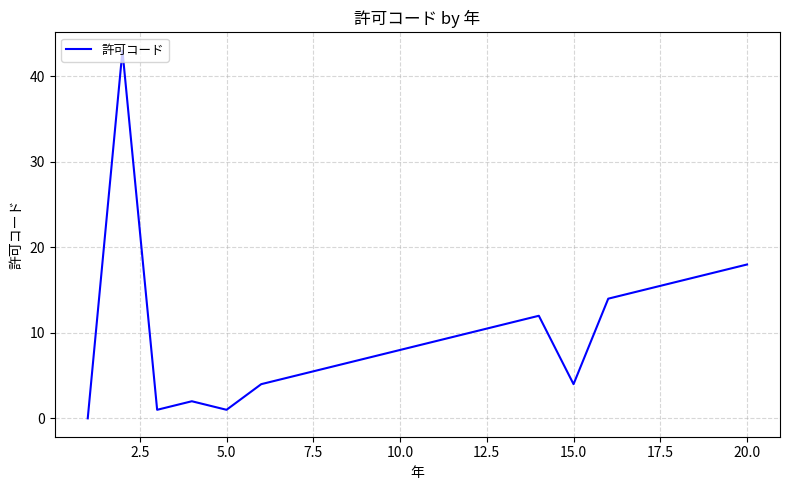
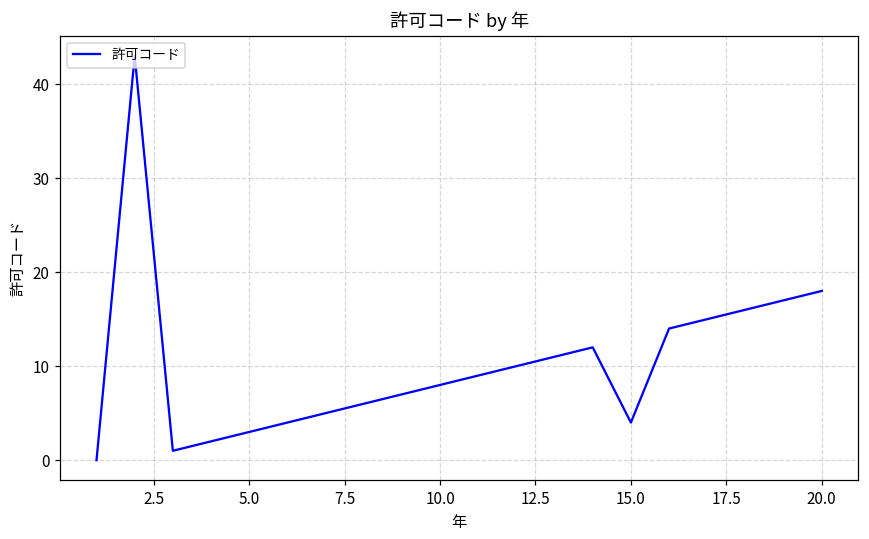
5.0: 1 -> 3
